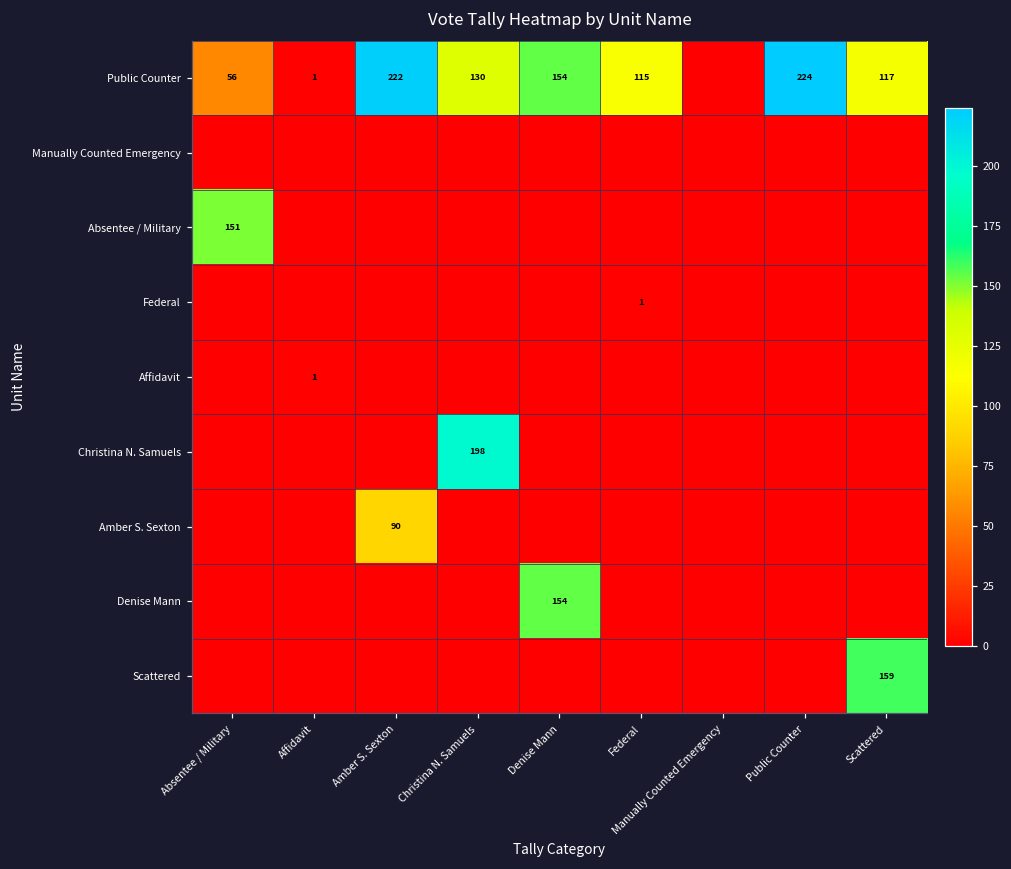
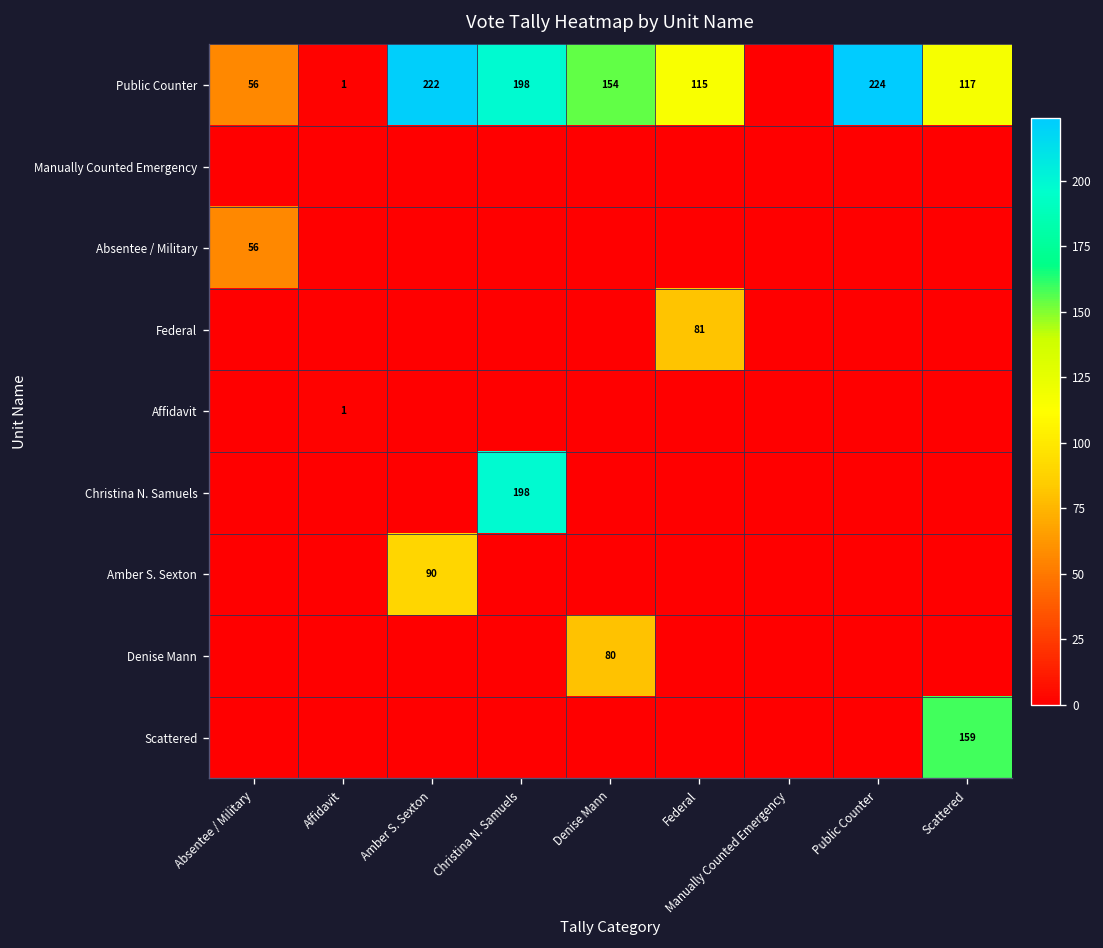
Public Counter, Christina N. Samuels: 130 -> 198
Absentee / Military, Absentee / Military: 151 -> 56
Federal, Federal: 1 -> 81
Denise Mann, Denise Mann: 154 -> 80
